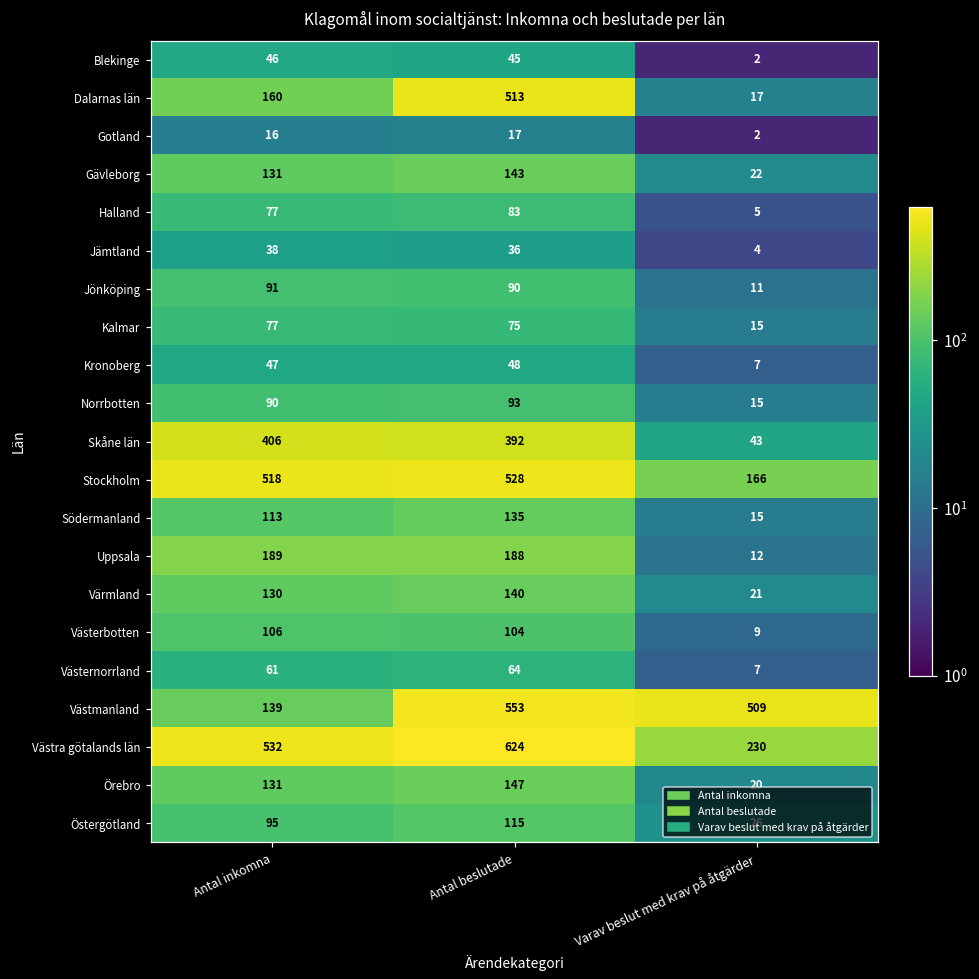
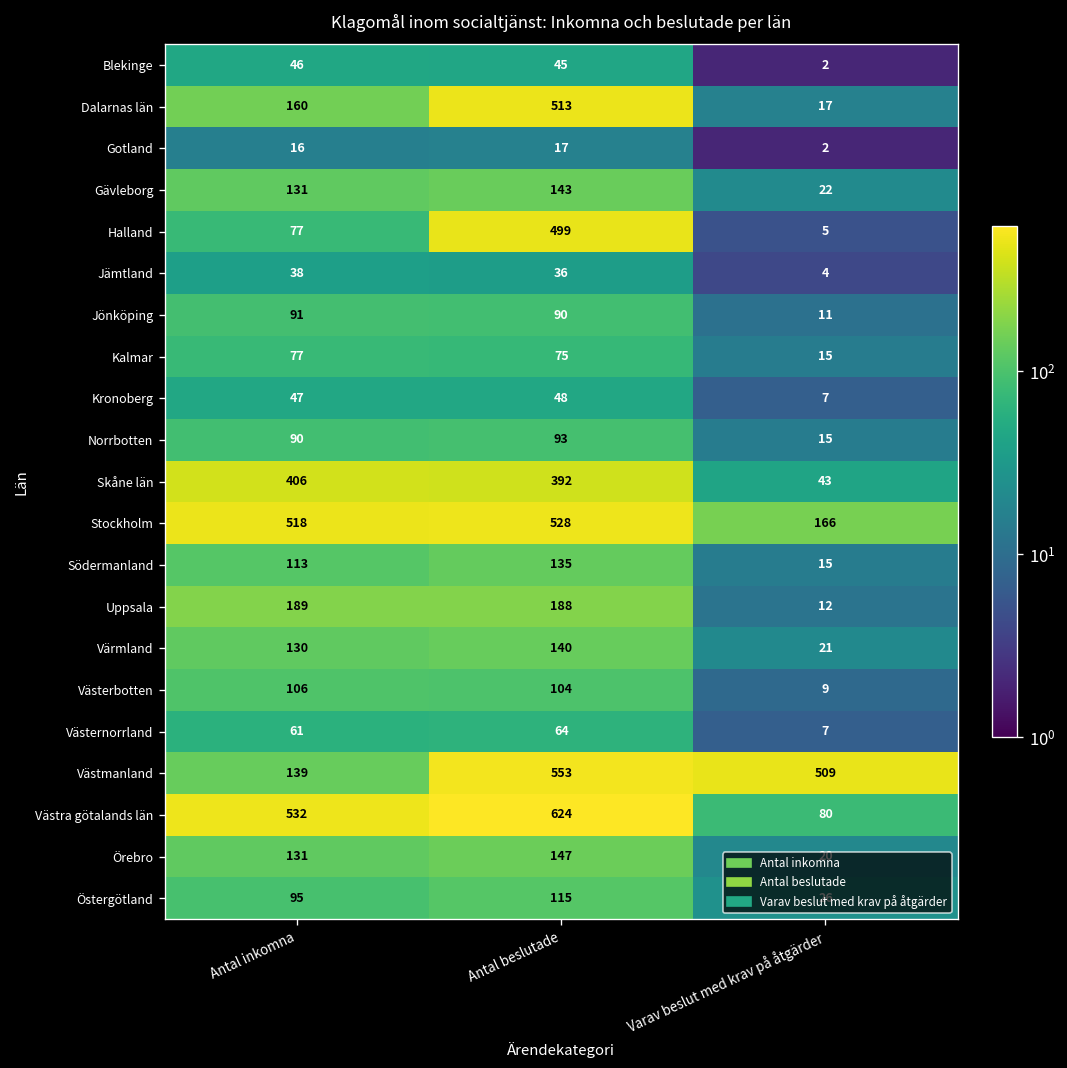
Halland, Antal beslutade: 83 -> 499
Västra götalands län, Varav beslut med krav på åtgärder: 230 -> 80
